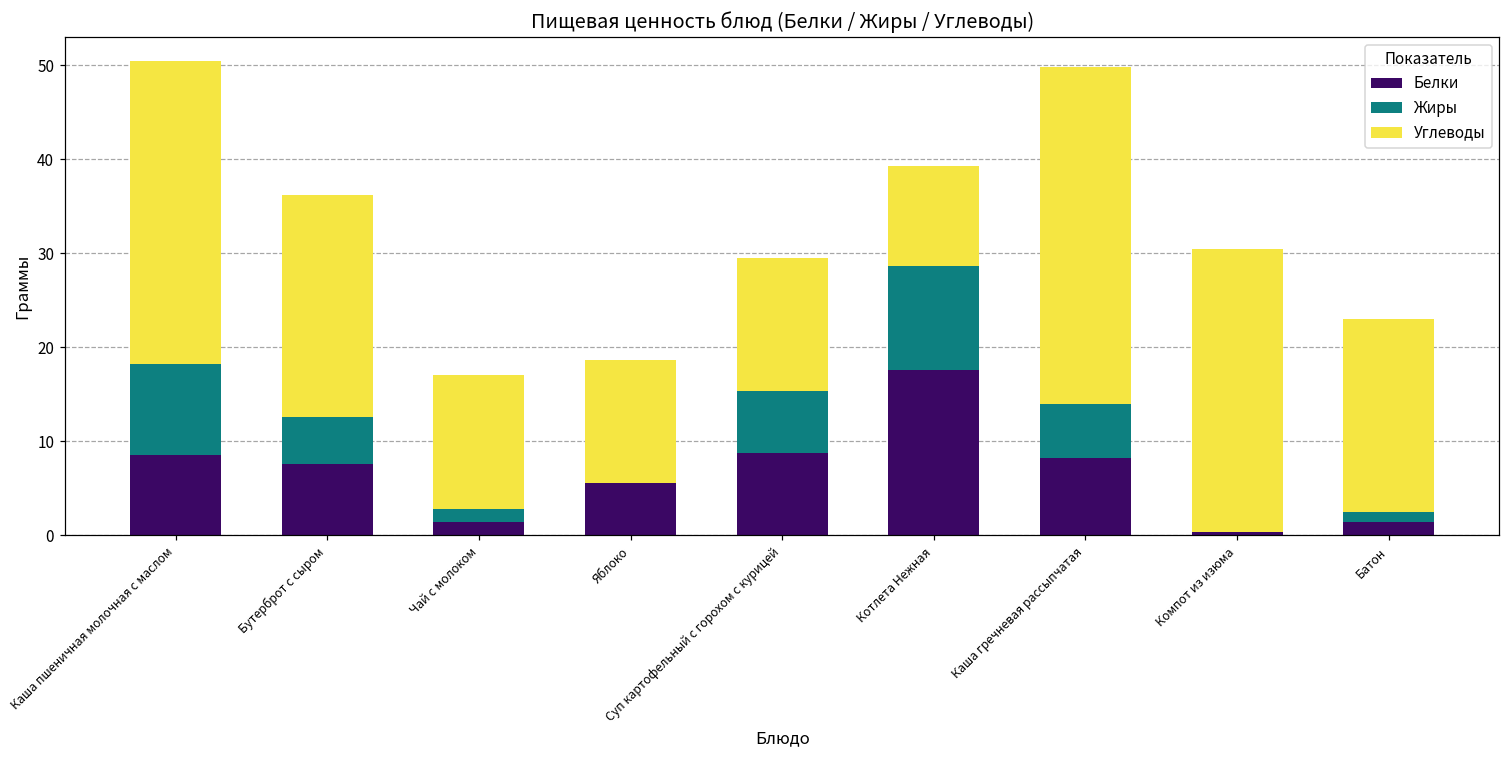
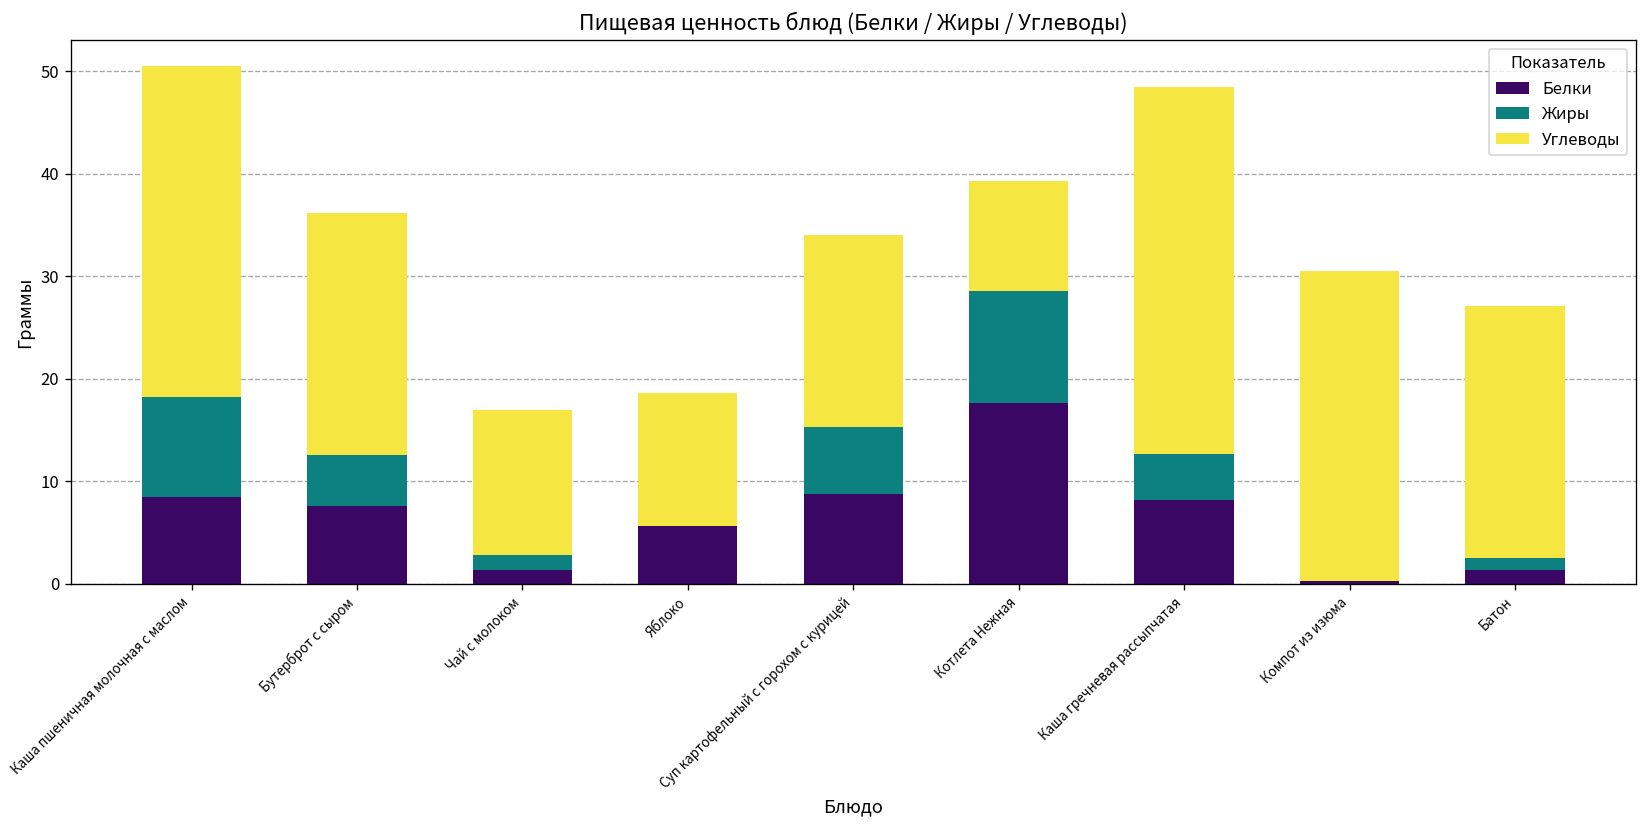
Углеводы, Суп картофельный с горохом с курицей: 14 -> 19
Жиры, Каша гречневая рассыпчатая: 6 -> 5
Углеводы, Батон: 21 -> 25
